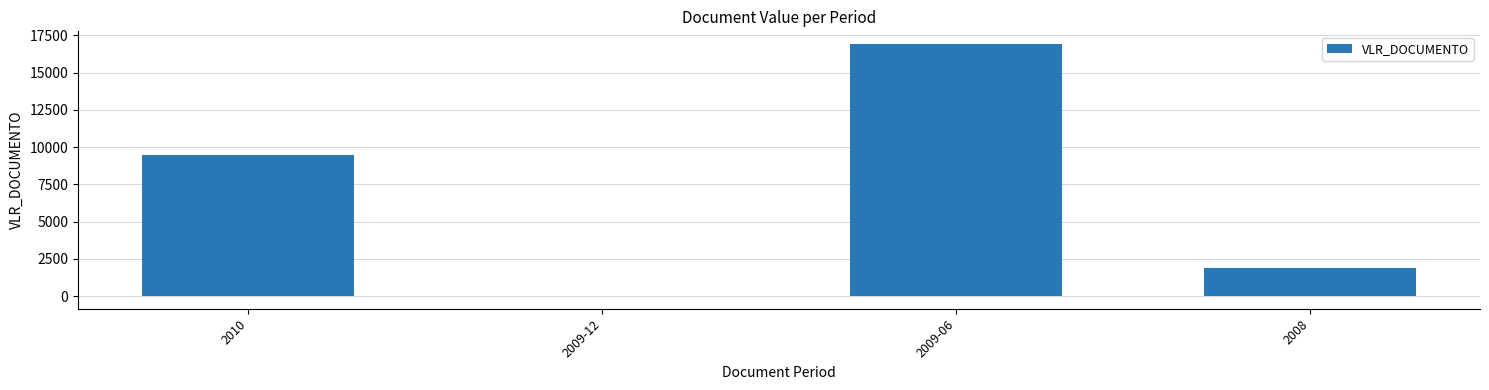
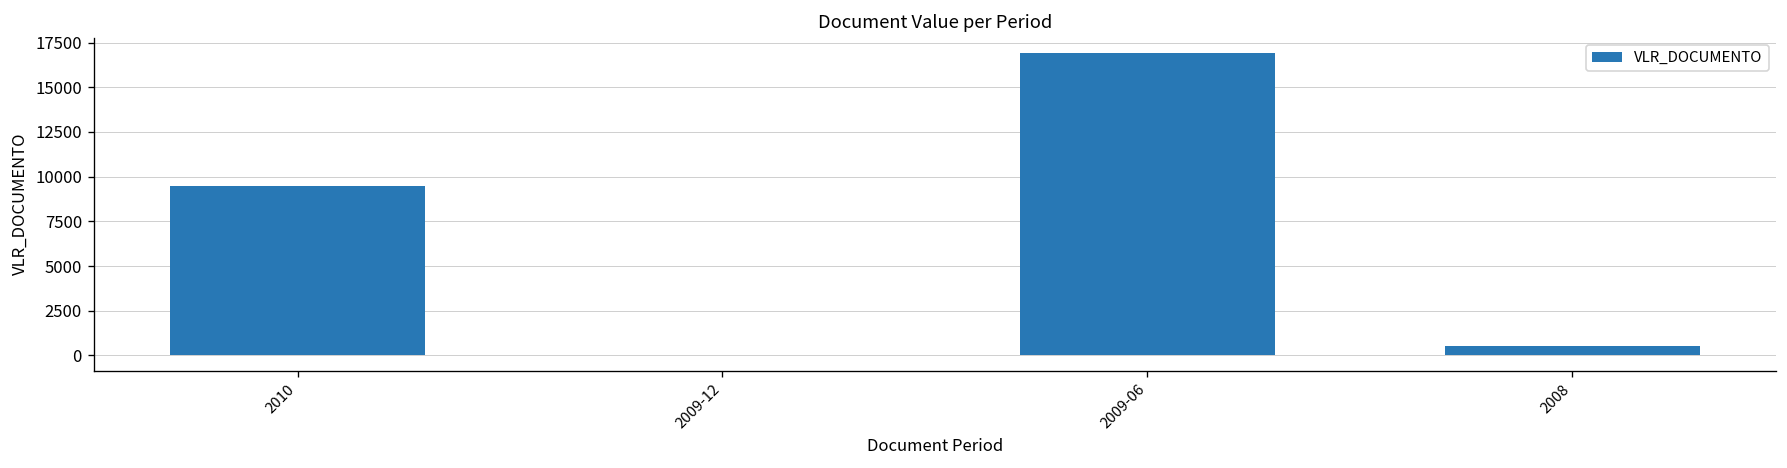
2008: 1900 -> 500
